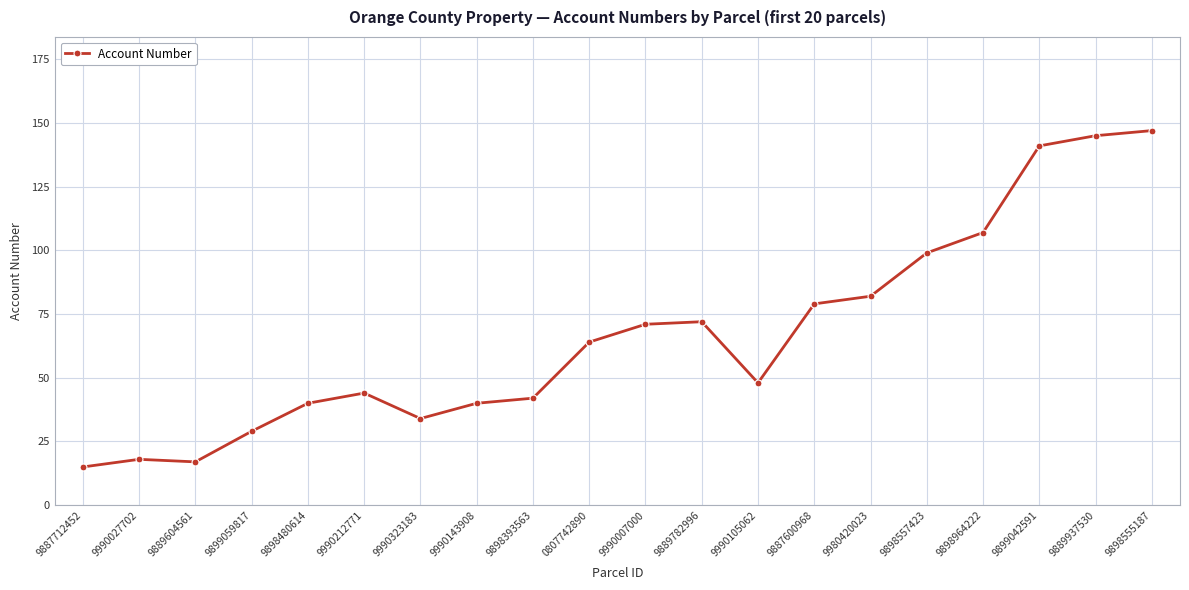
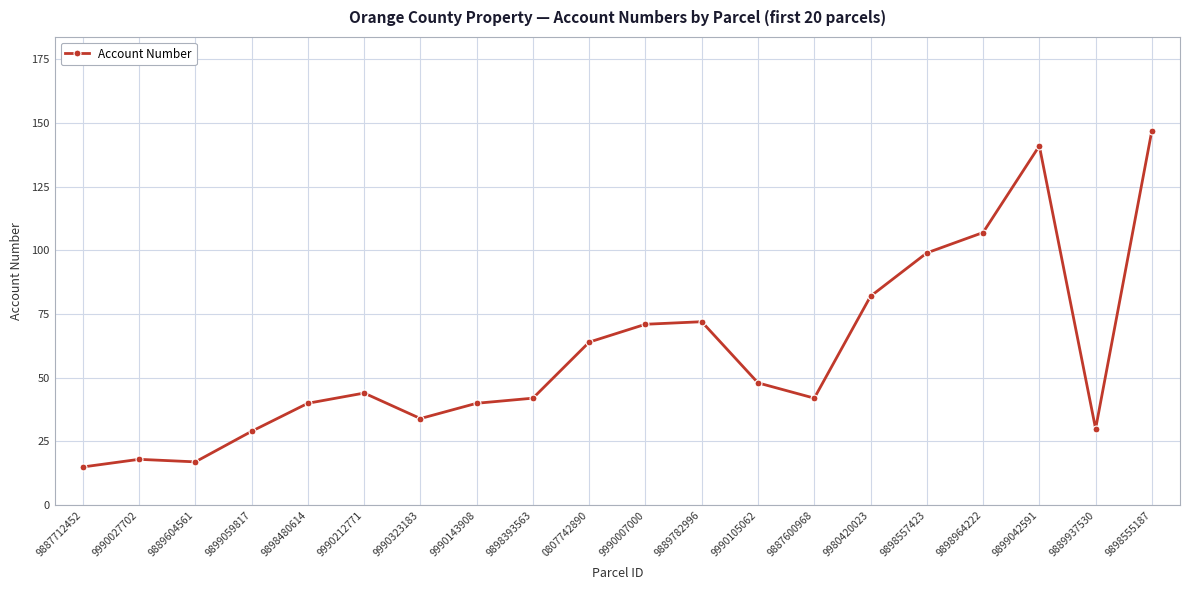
9887600968: 79 -> 42
9889937530: 145 -> 30
